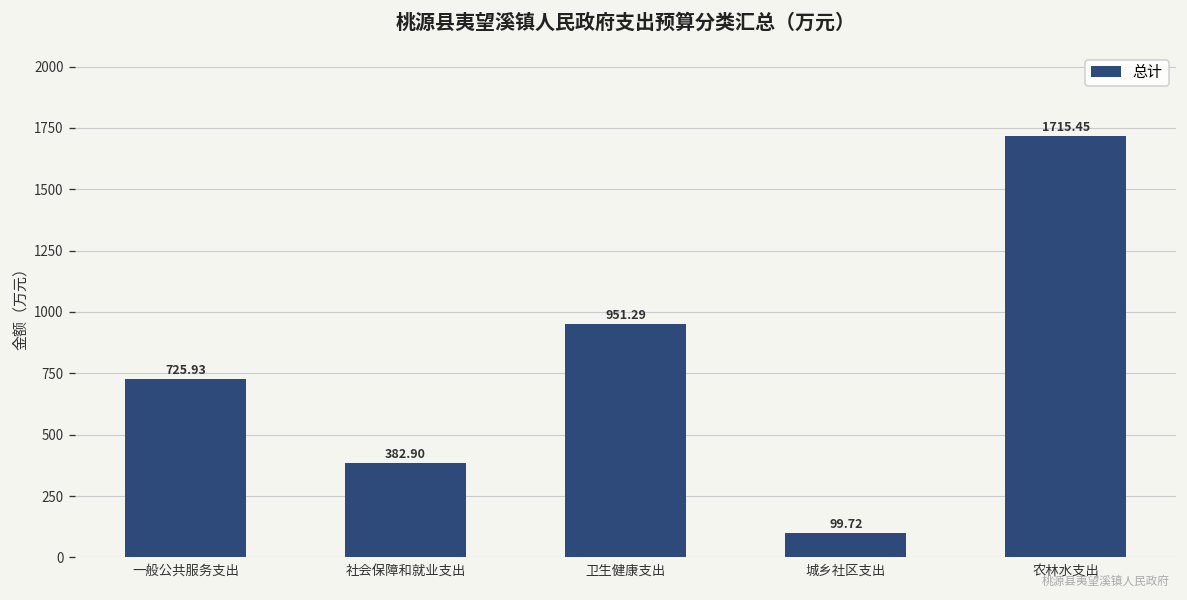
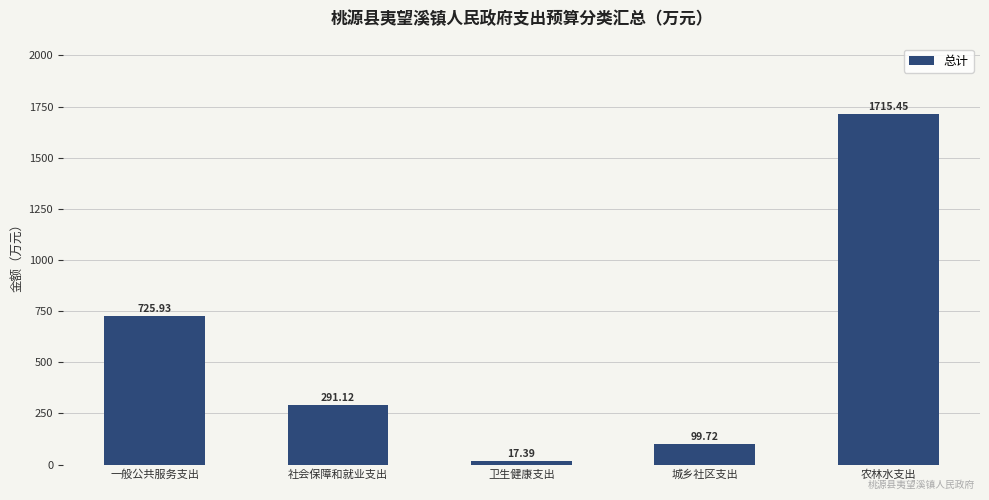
社会保障和就业支出: 382.90 -> 291.12
卫生健康支出: 951.29 -> 17.39
